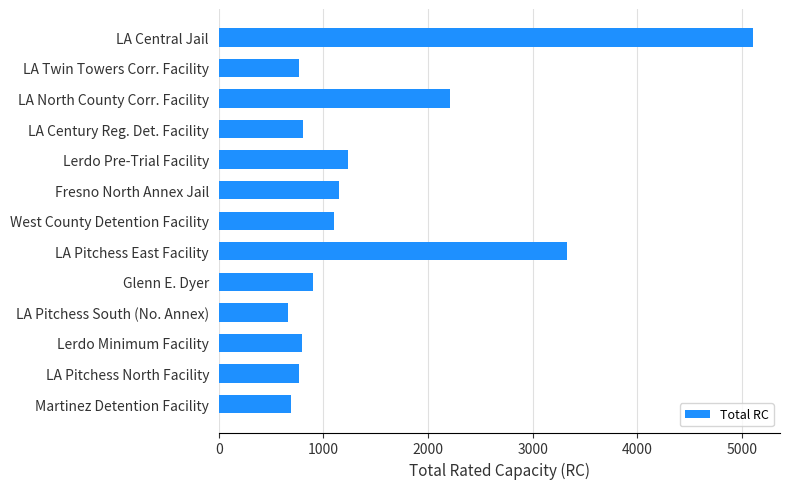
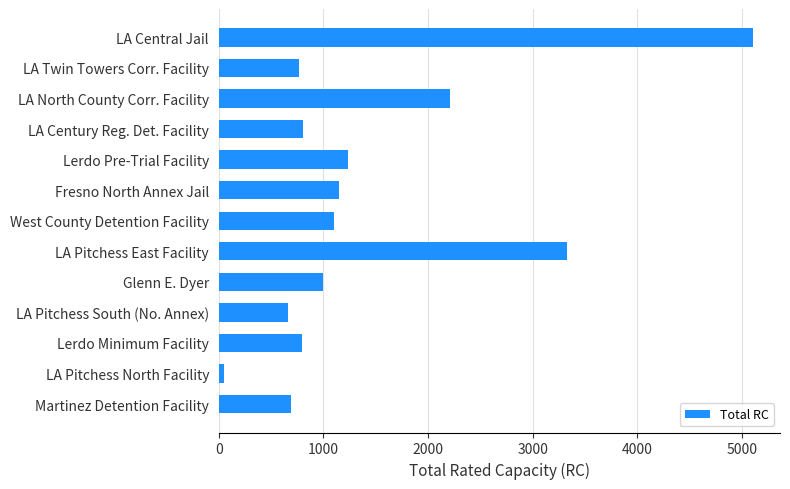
Glenn E. Dyer: 900 -> 1000
LA Pitchess North Facility: 770 -> 50
